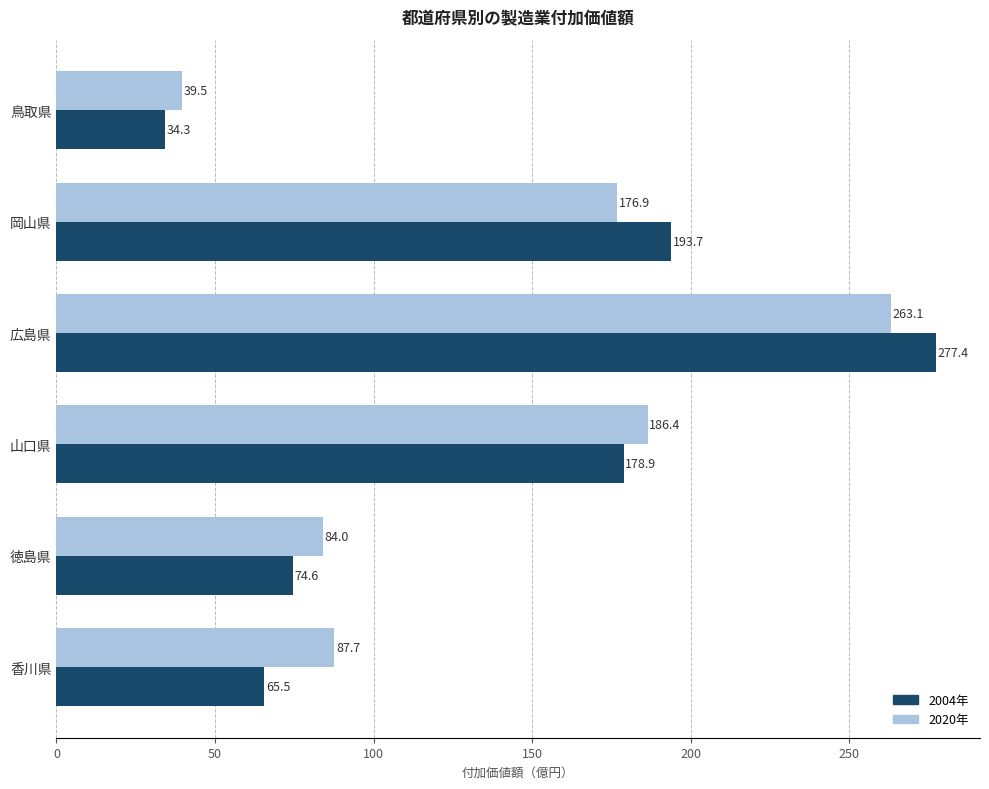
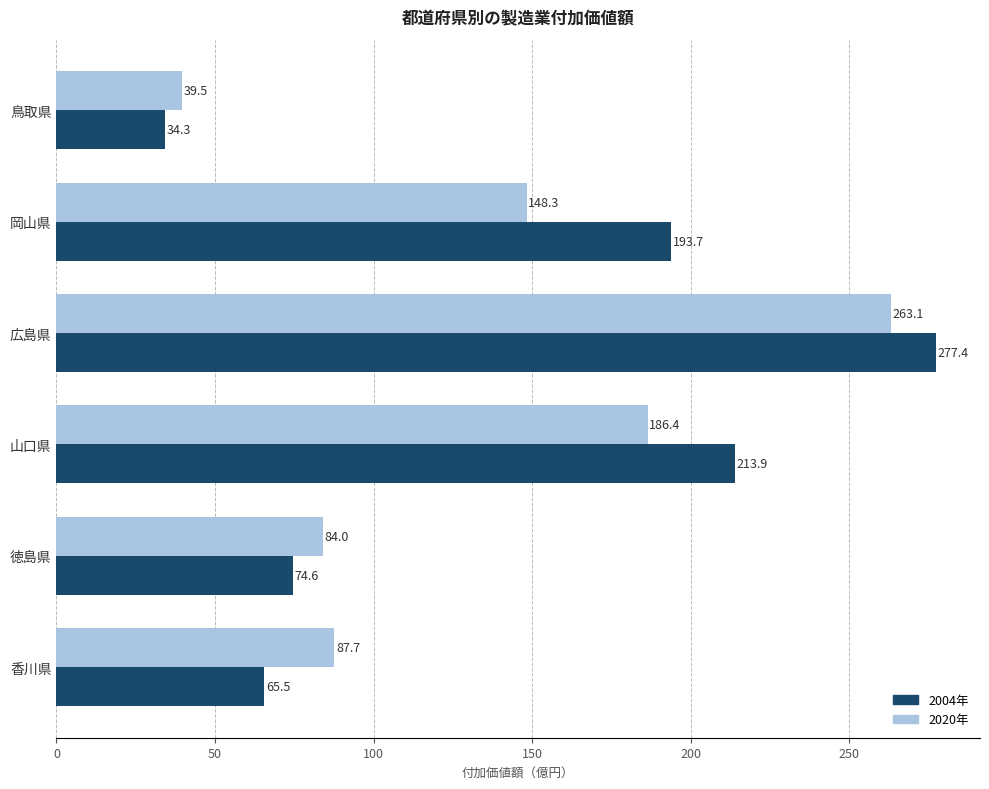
2020年, 岡山県: 176.9 -> 148.3
2004年, 山口県: 178.9 -> 213.9
